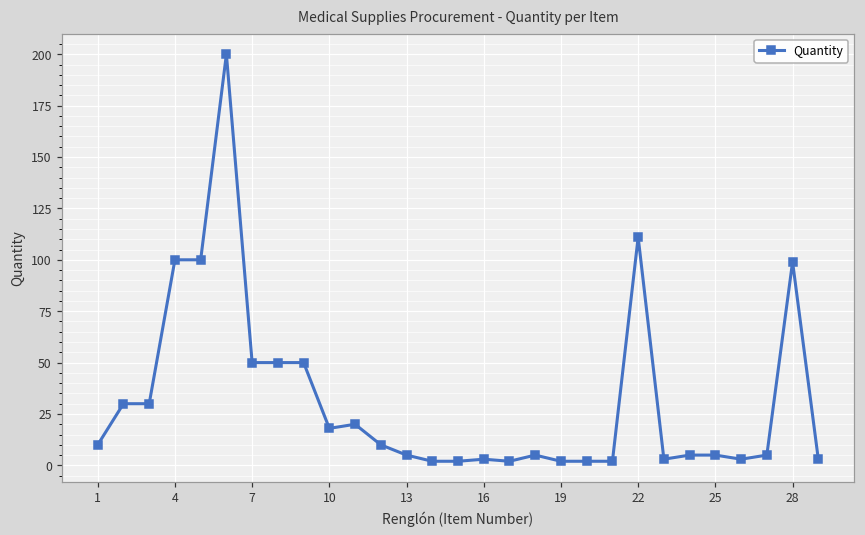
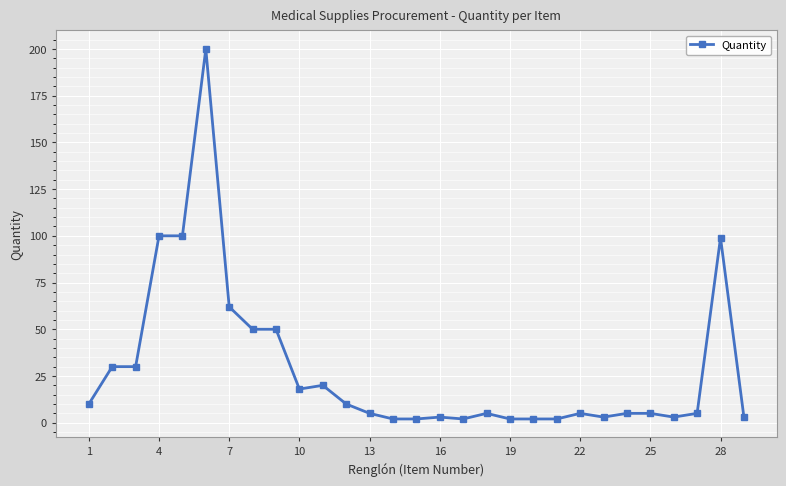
7: 50 -> 62
22: 111 -> 5
